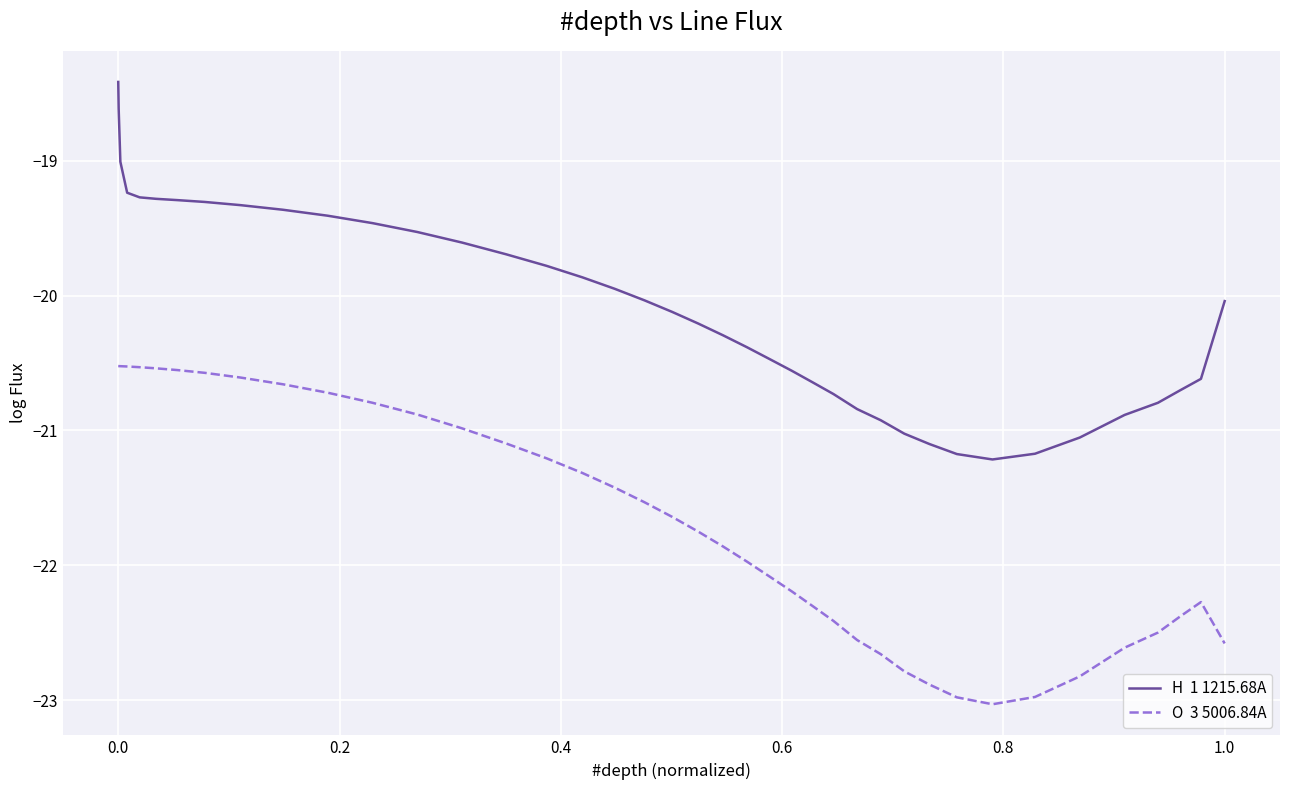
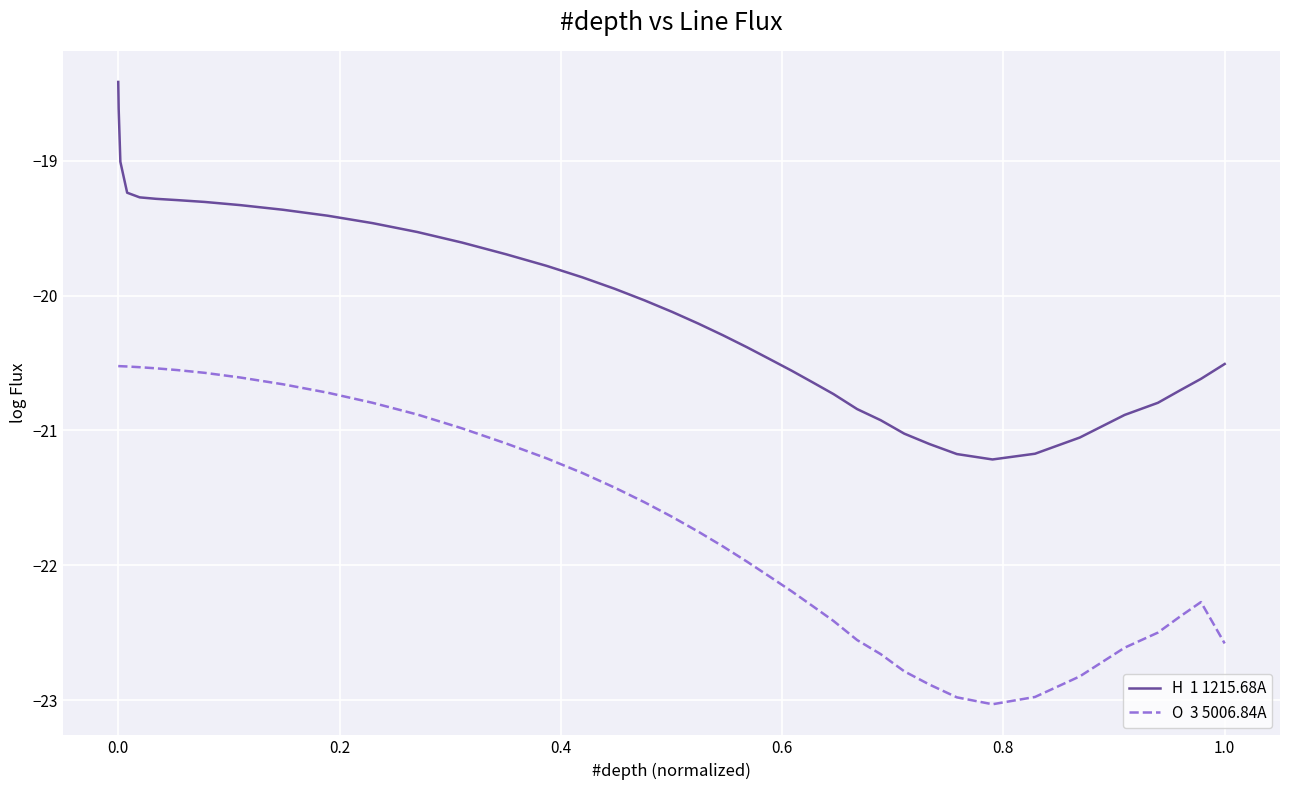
H 1 1215.68A, 1.0: -20.04 -> -20.51
